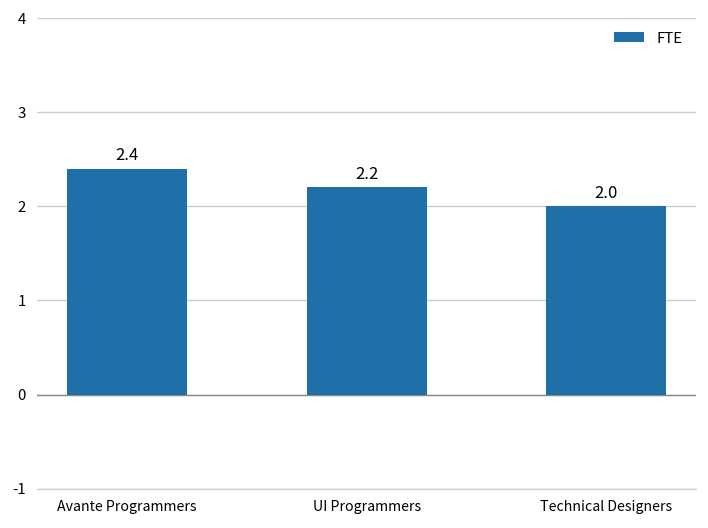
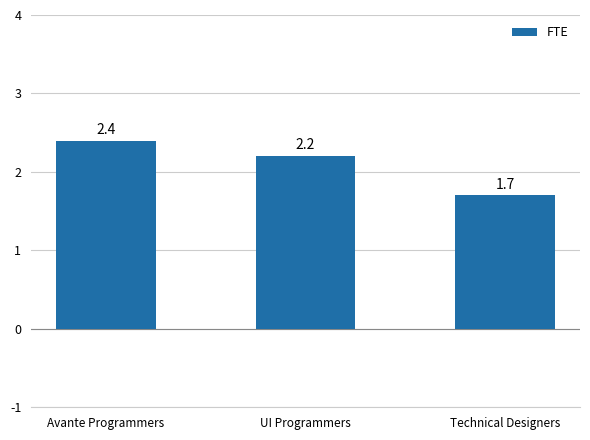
Technical Designers: 2.0 -> 1.7
